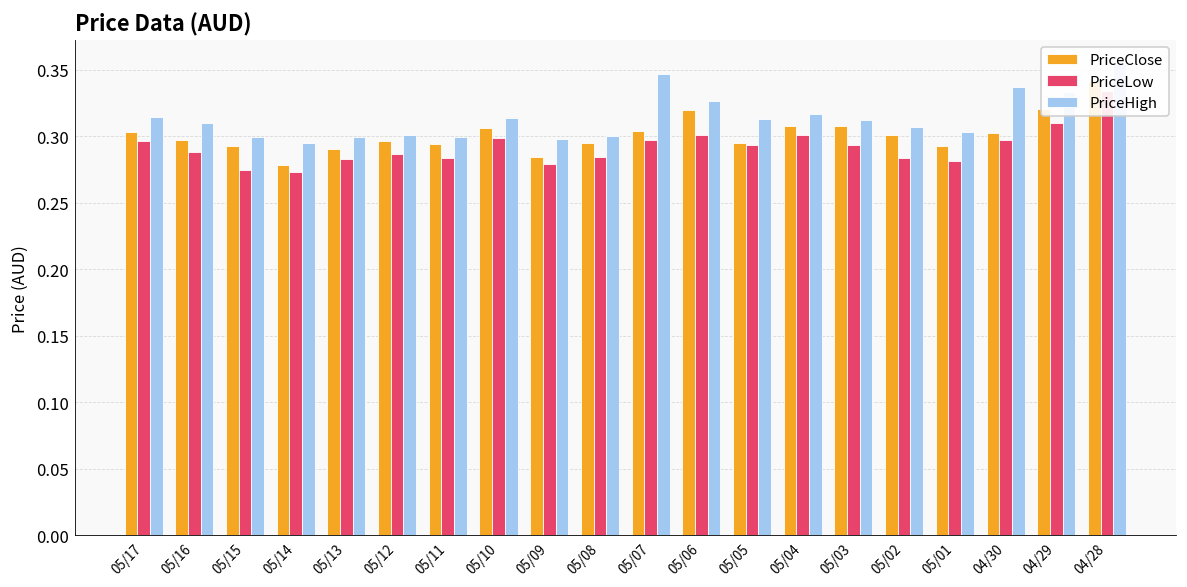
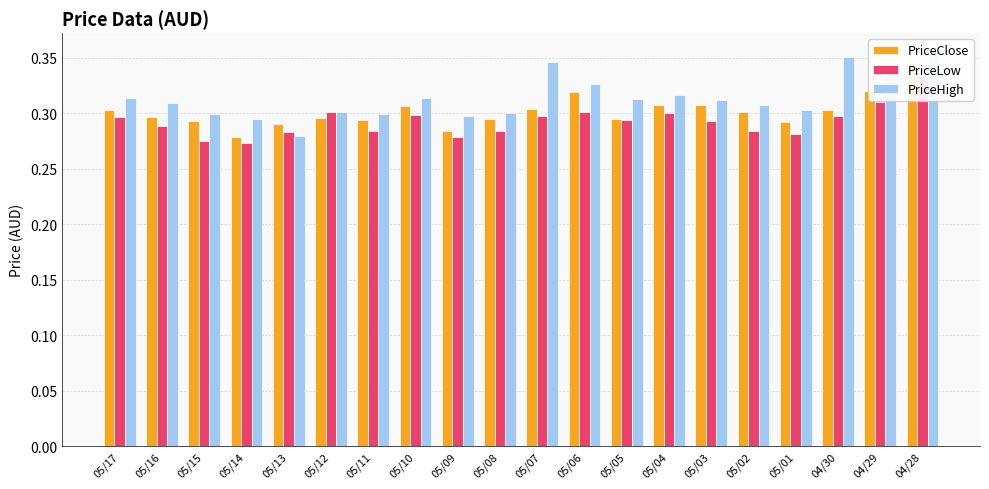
PriceHigh, 05/13: 0.300 -> 0.280
PriceLow, 05/12: 0.287 -> 0.301
PriceHigh, 04/30: 0.337 -> 0.351
